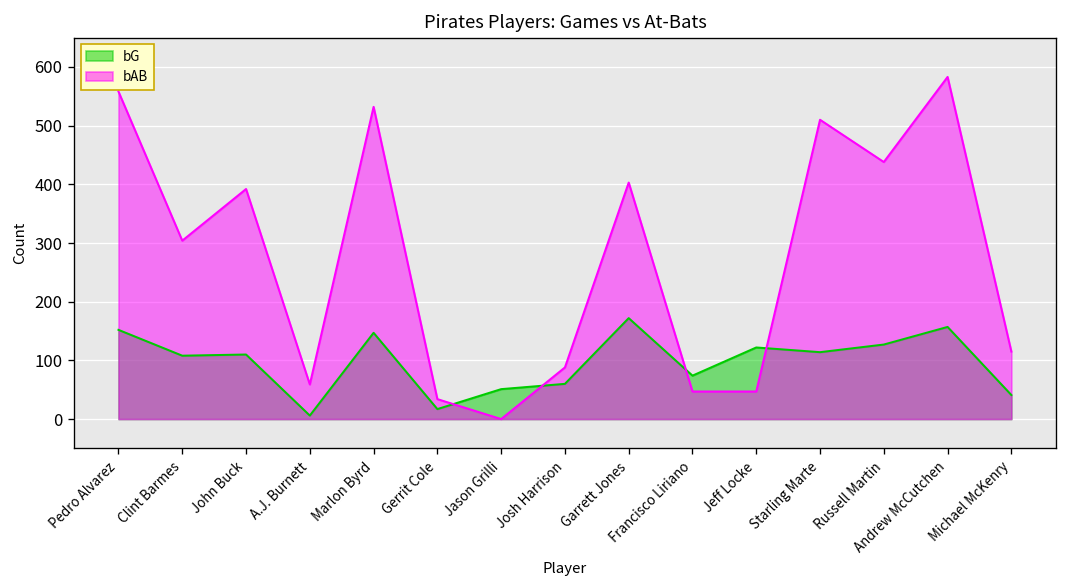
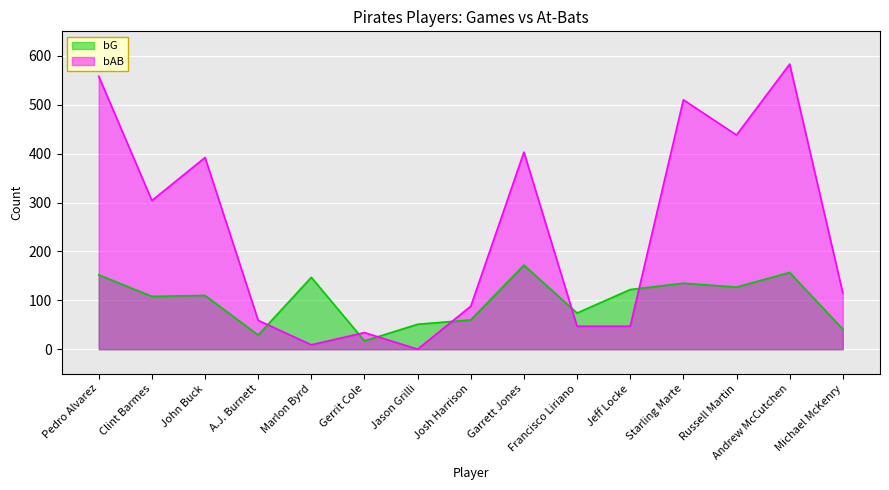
bG, A.J. Burnett: 10 -> 30
bAB, Marlon Byrd: 530 -> 10
bG, Starling Marte: 110 -> 140
